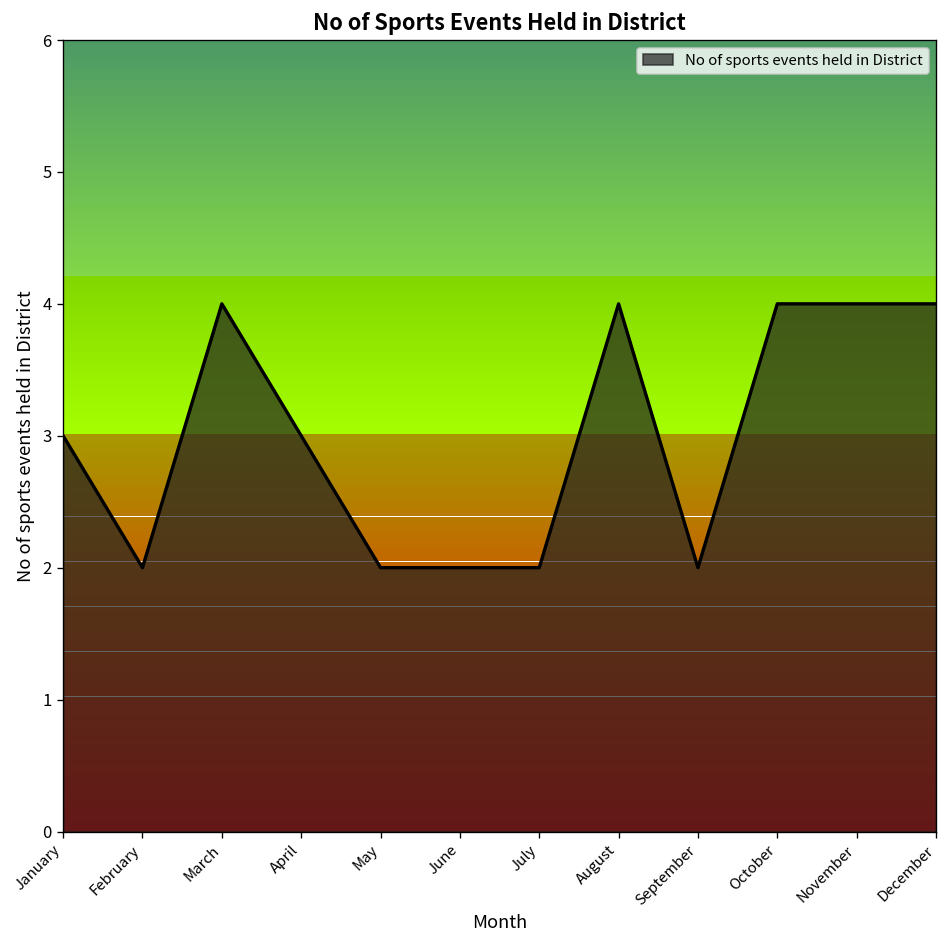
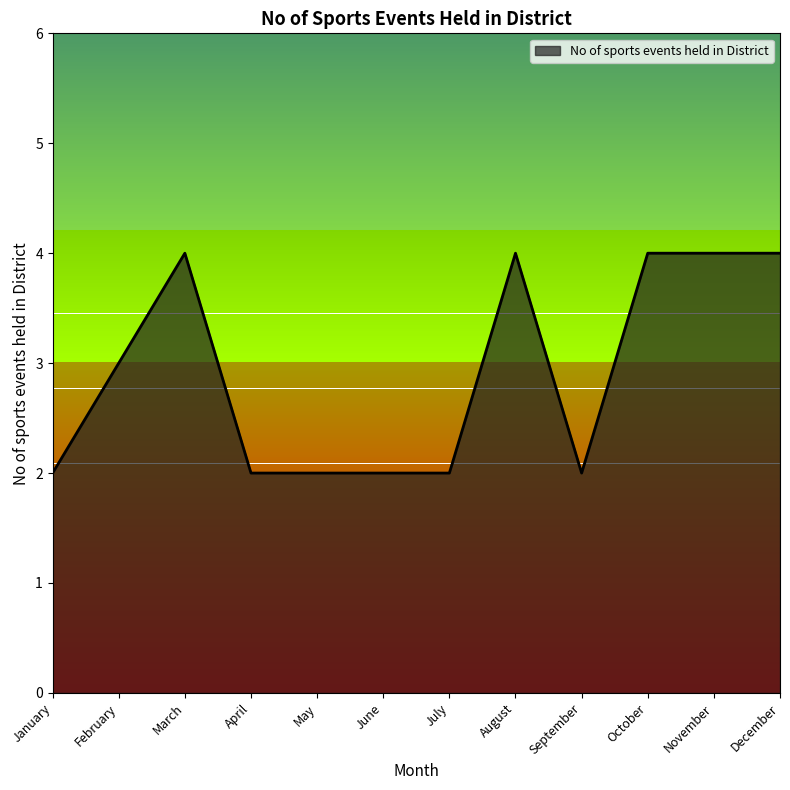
January: 3 -> 2
February: 2 -> 3
April: 3 -> 2
